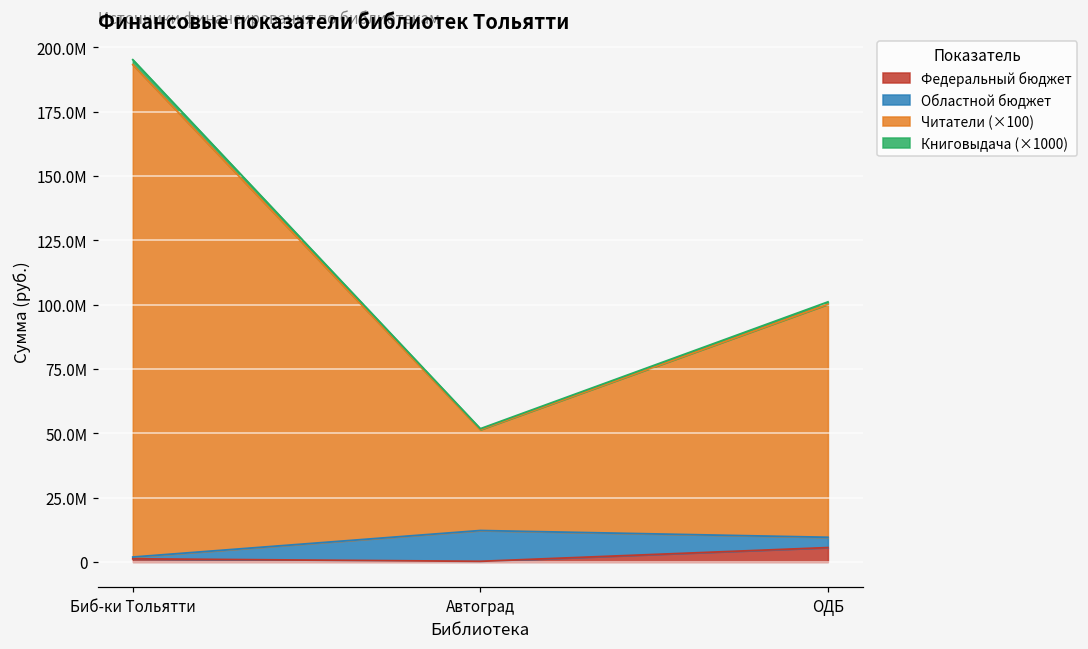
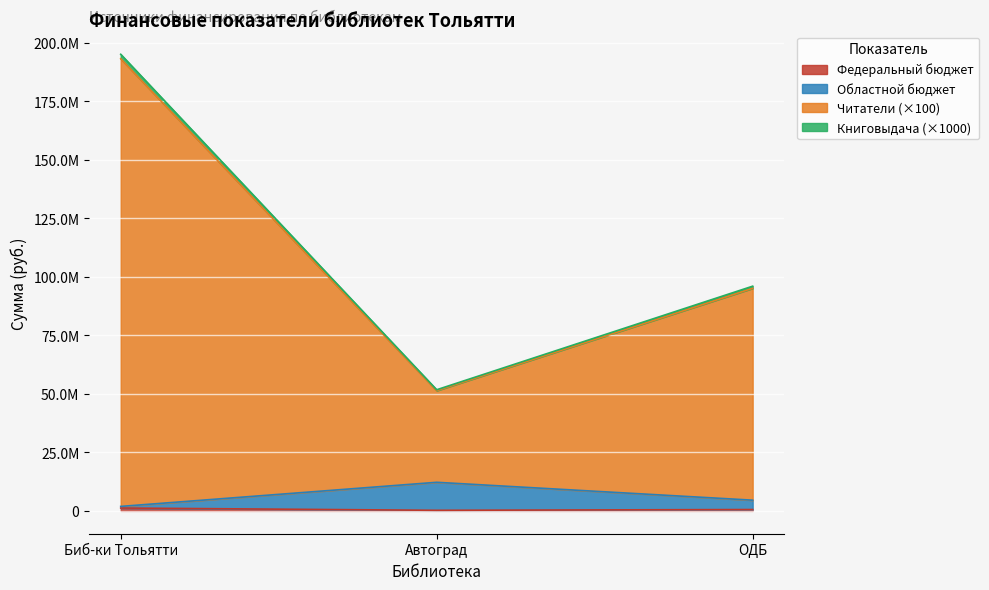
Федеральный бюджет, ОДБ: 6000000 -> 1000000
